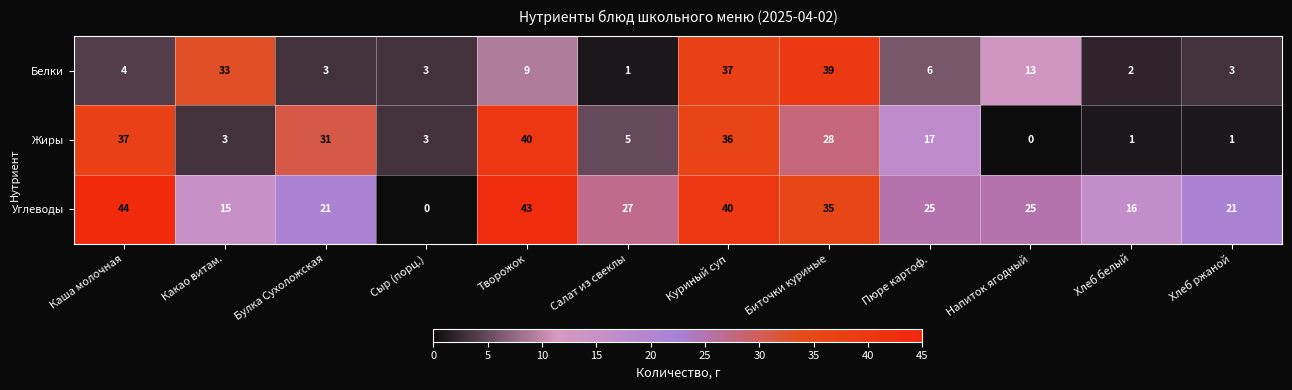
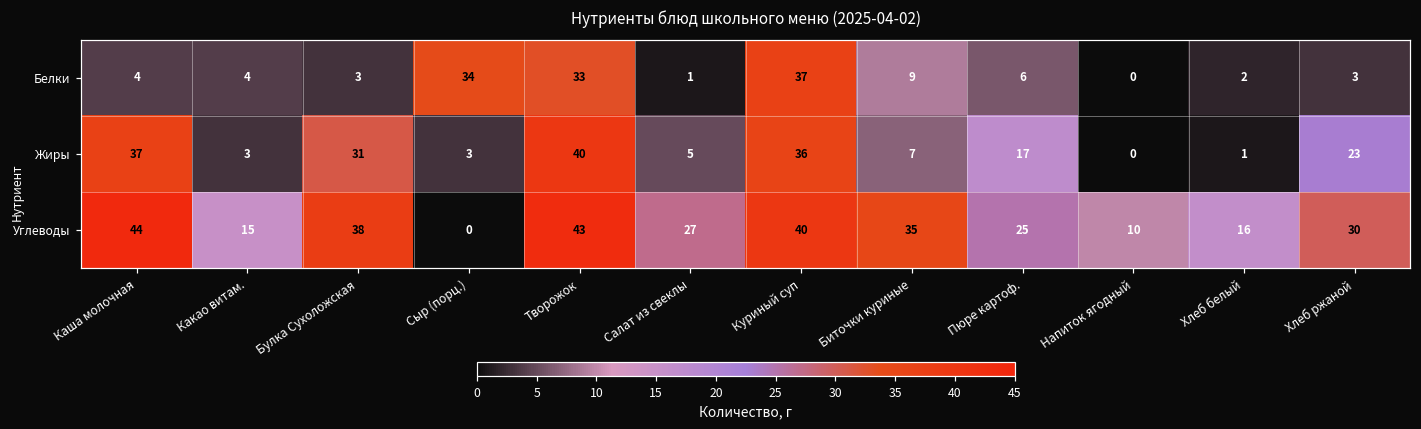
Белки, Какао витам.: 33 -> 4
Белки, Сыр (порц.): 3 -> 34
Белки, Творожок: 9 -> 33
Белки, Биточки куриные: 39 -> 9
Белки, Напиток ягодный: 13 -> 0
Жиры, Биточки куриные: 28 -> 7
Жиры, Хлеб ржаной: 1 -> 23
Углеводы, Булка Сухоложская: 21 -> 38
Углеводы, Напиток ягодный: 25 -> 10
Углеводы, Хлеб ржаной: 21 -> 30
